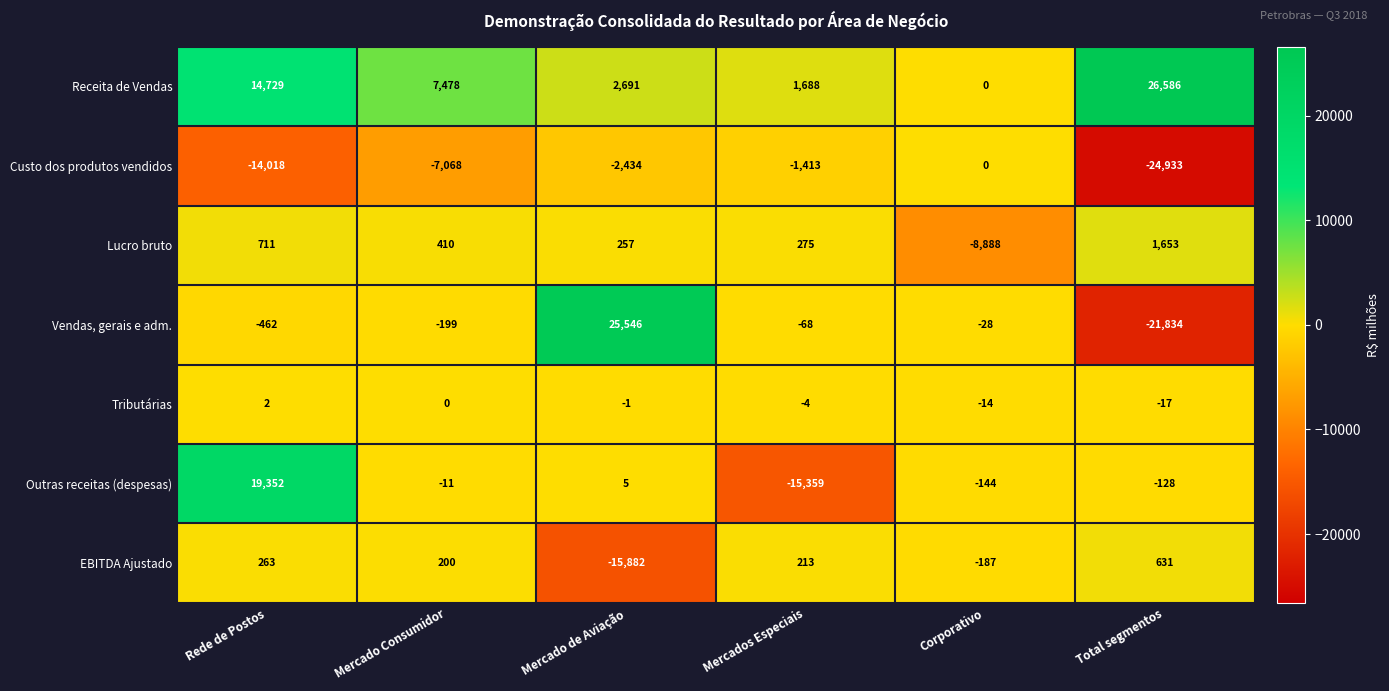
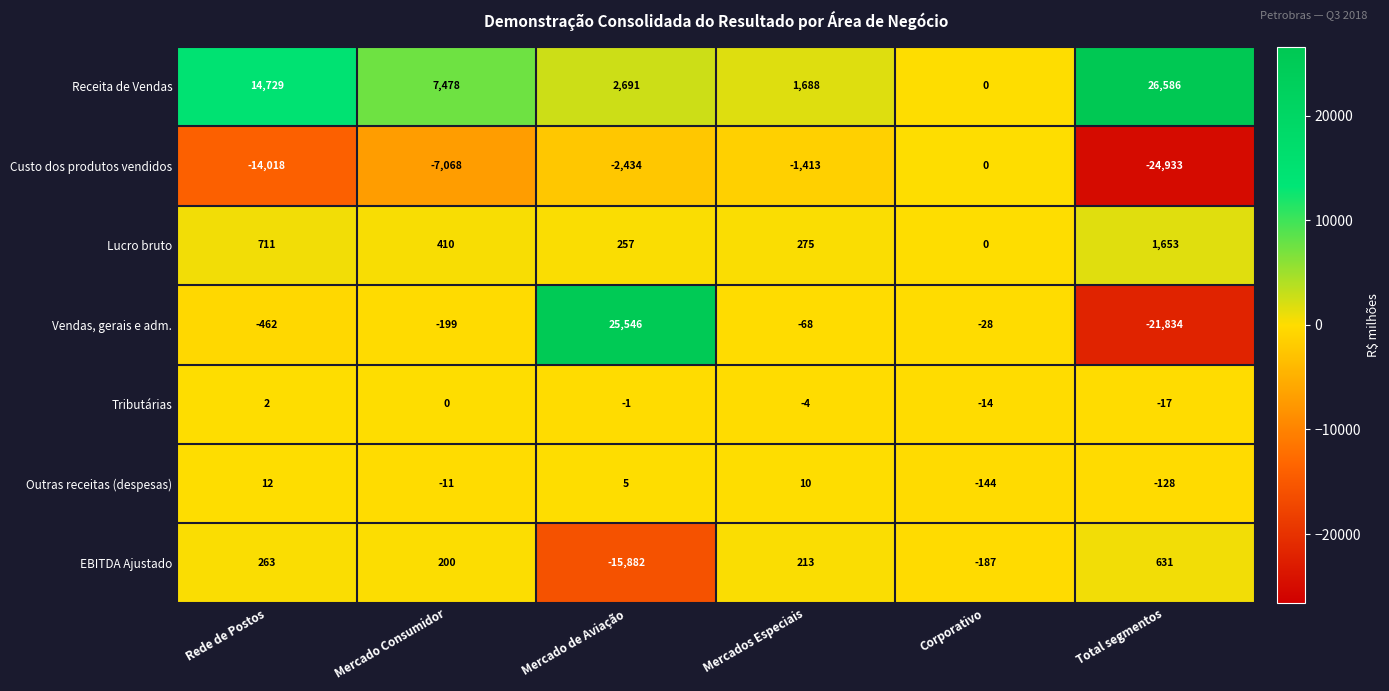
Lucro bruto, Corporativo: -8,888 -> 0
Outras receitas (despesas), Rede de Postos: 19,352 -> 12
Outras receitas (despesas), Mercados Especiais: -15,359 -> 10
